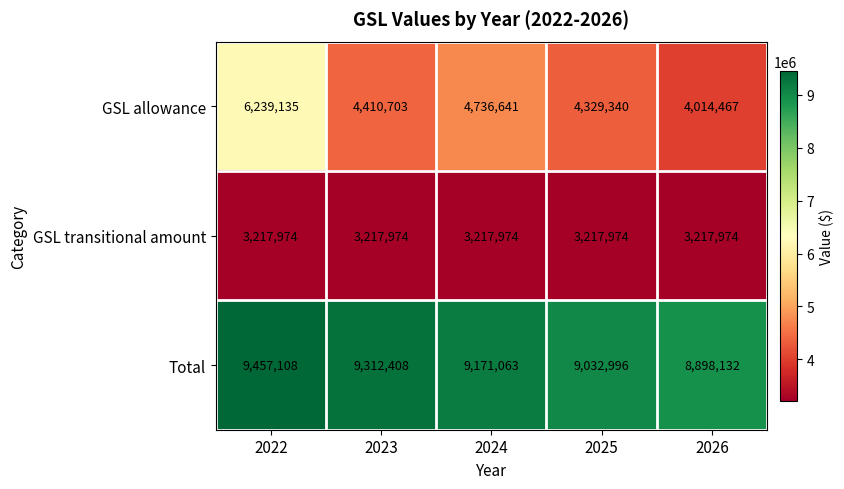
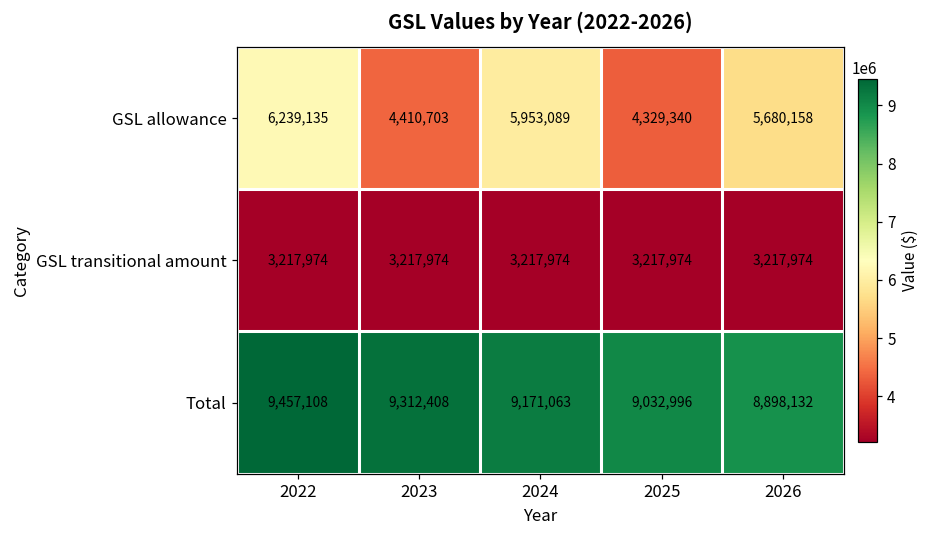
GSL allowance, 2024: 4,736,641 -> 5,953,089
GSL allowance, 2026: 4,014,467 -> 5,680,158
